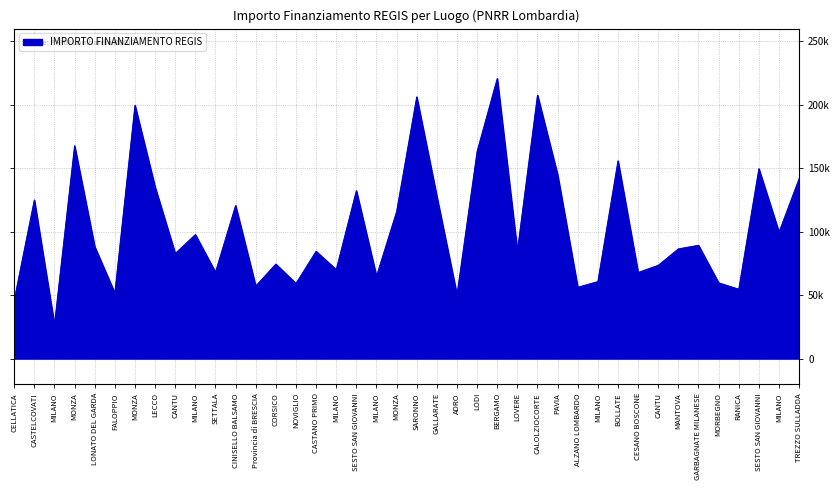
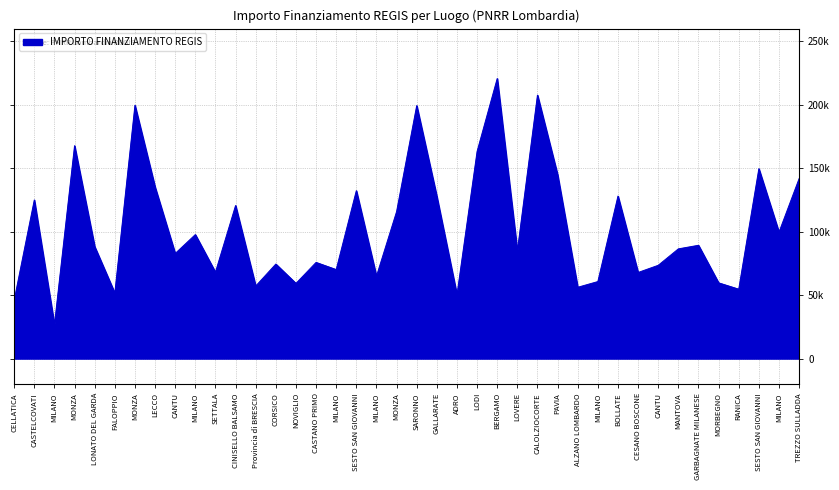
CASTANO PRIMO: 85000 -> 76000
SARONNO: 206000 -> 199000
BOLLATE: 156000 -> 128000
